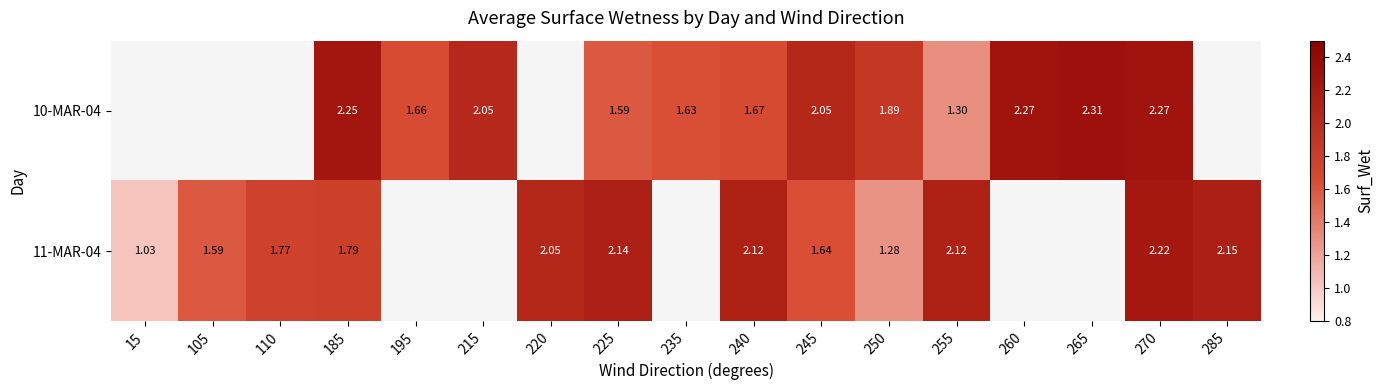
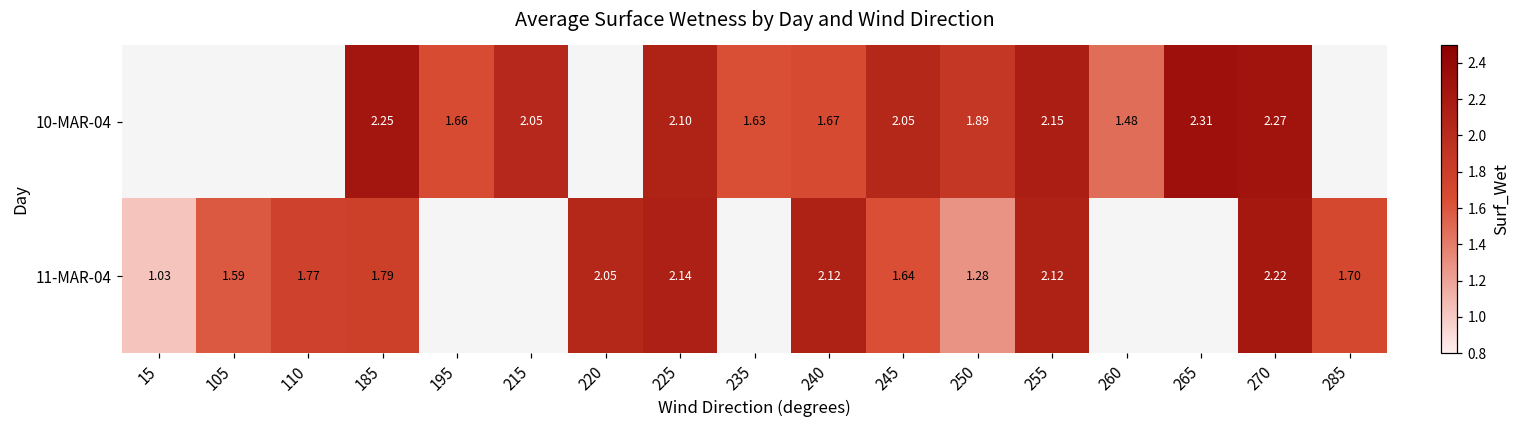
10-MAR-04, 225: 1.59 -> 2.10
10-MAR-04, 255: 1.30 -> 2.15
10-MAR-04, 260: 2.27 -> 1.48
11-MAR-04, 285: 2.15 -> 1.70
